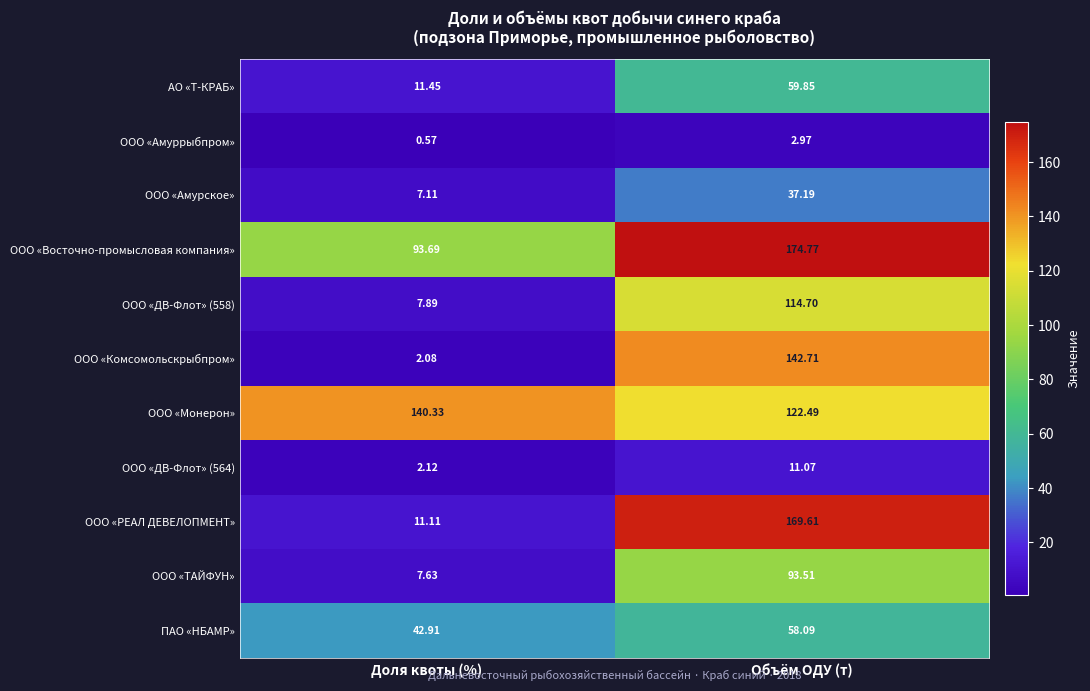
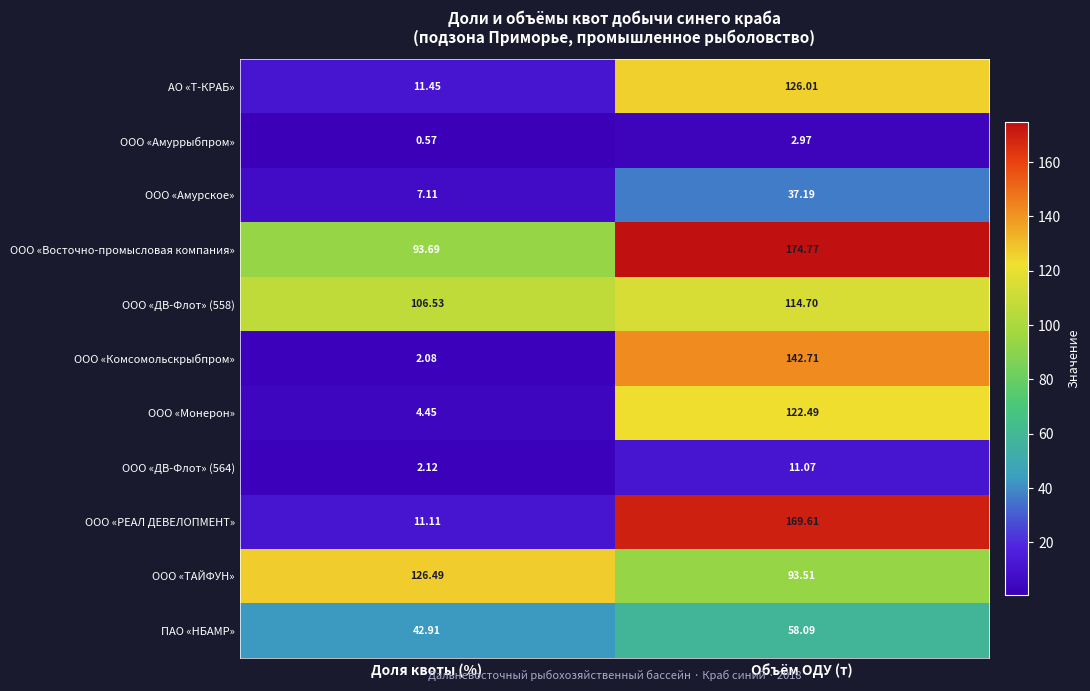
АО «Т-КРАБ», Объём ОДУ (т): 59.85 -> 126.01
ООО «ДВ-Флот» (558), Доля квоты (%): 7.89 -> 106.53
ООО «Монерон», Доля квоты (%): 140.33 -> 4.45
ООО «ТАЙФУН», Доля квоты (%): 7.63 -> 126.49
